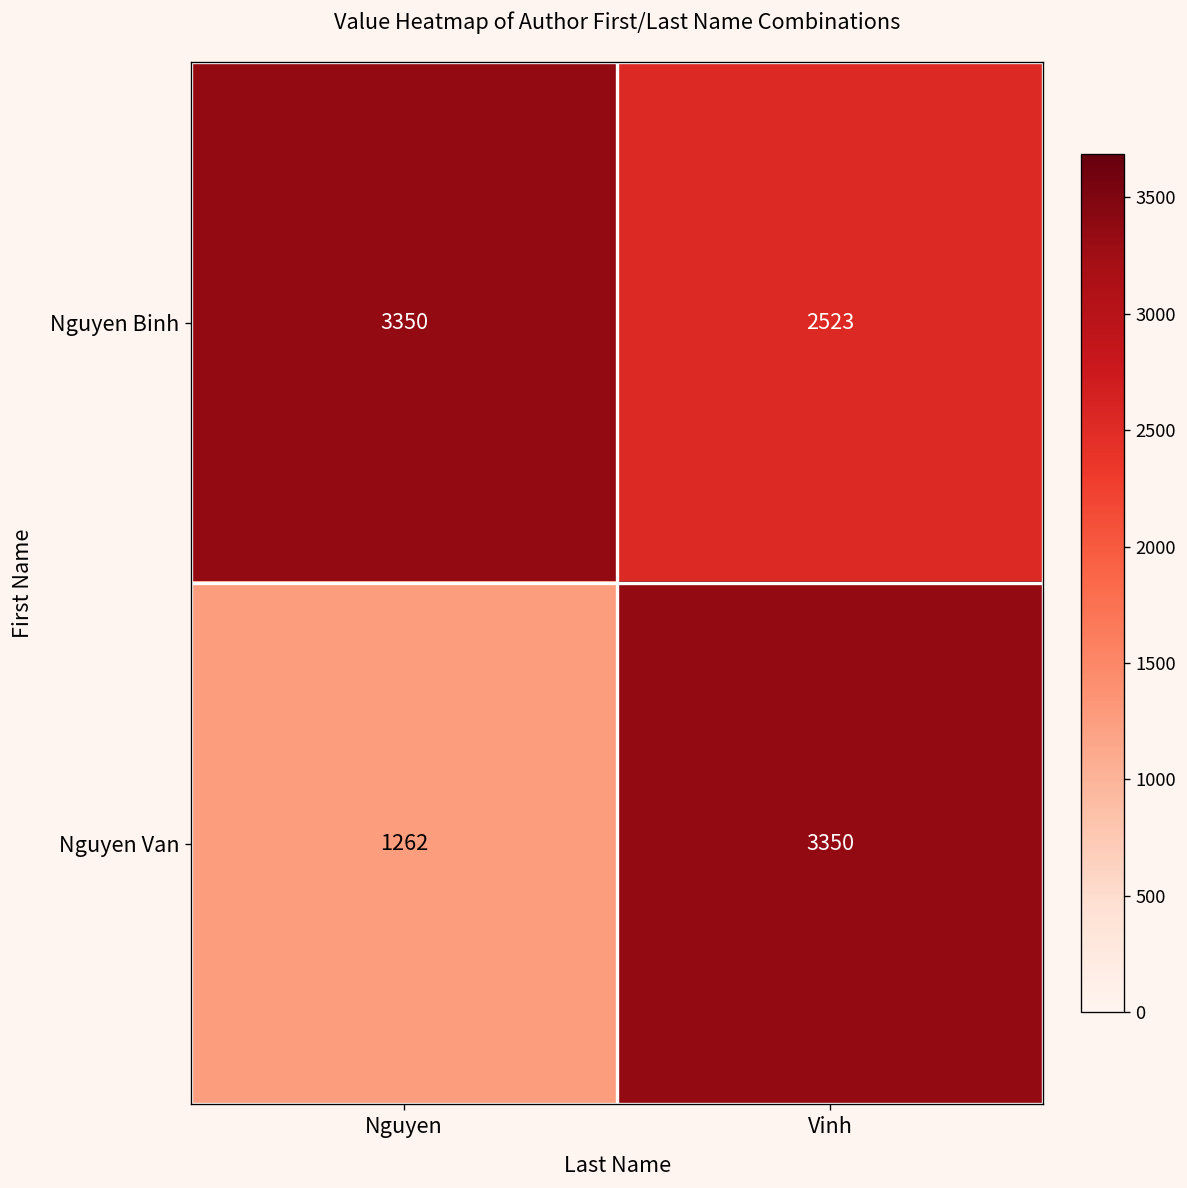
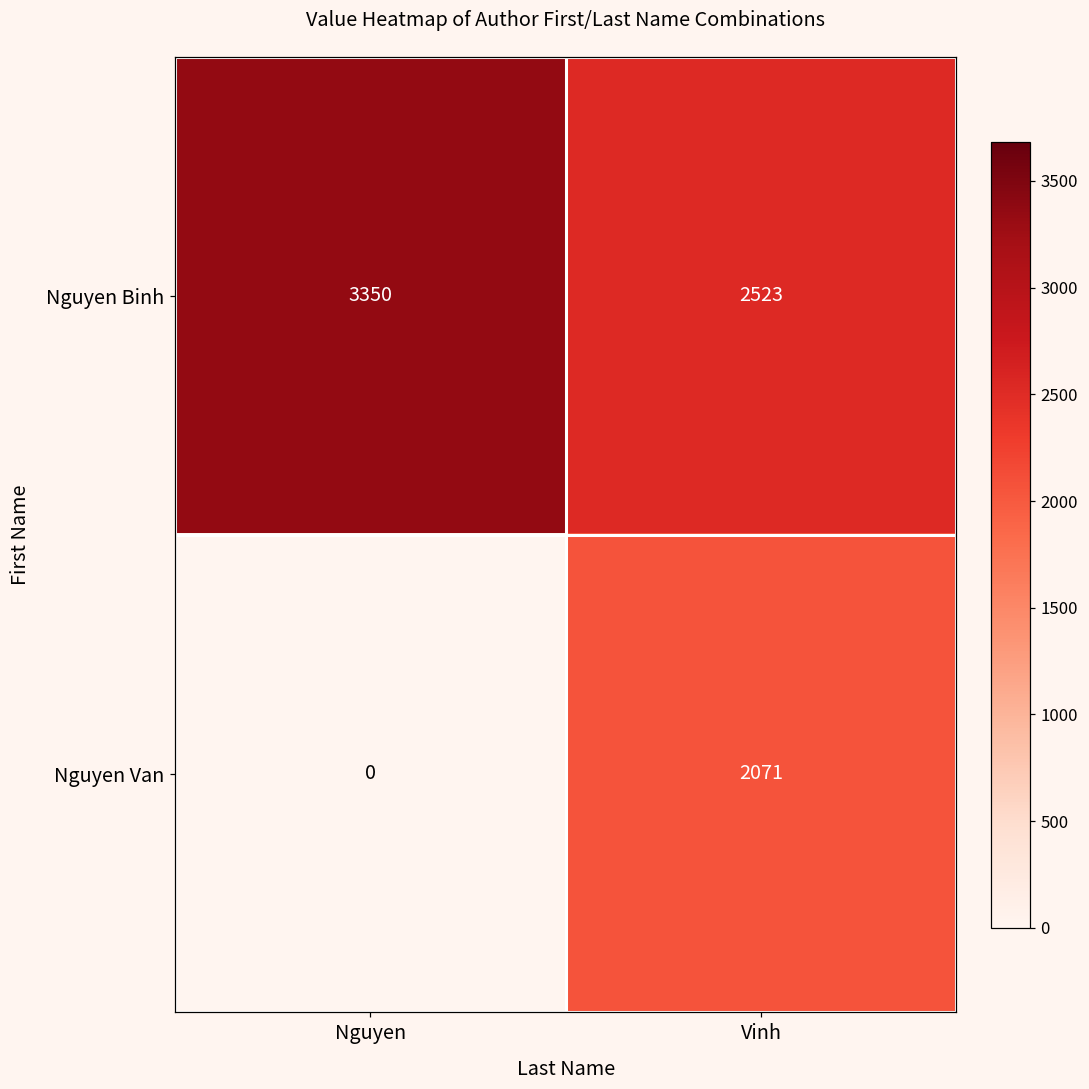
Nguyen Van, Nguyen: 1262 -> 0
Nguyen Van, Vinh: 3350 -> 2071
